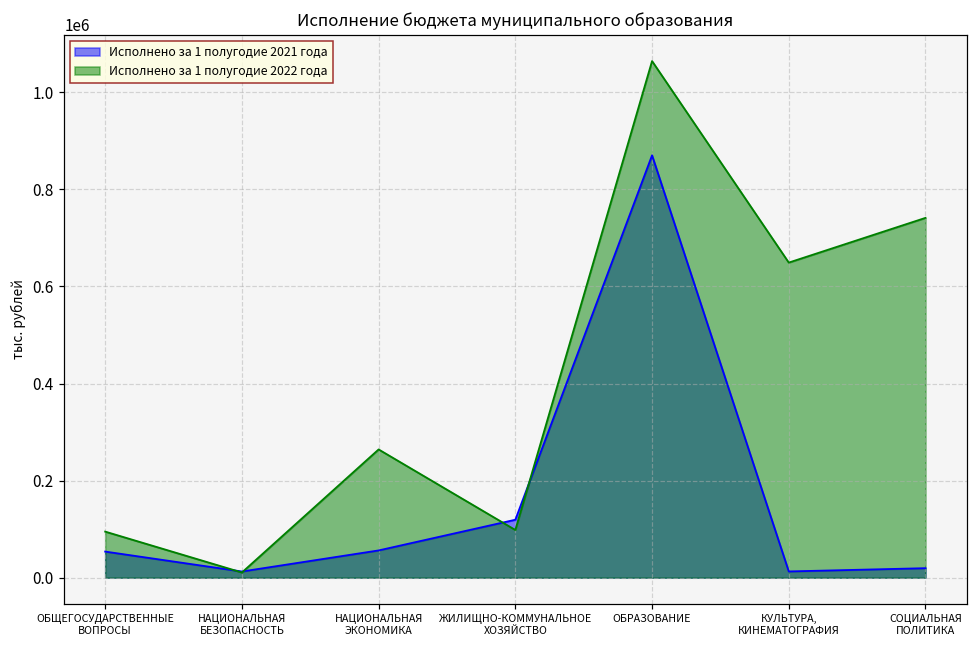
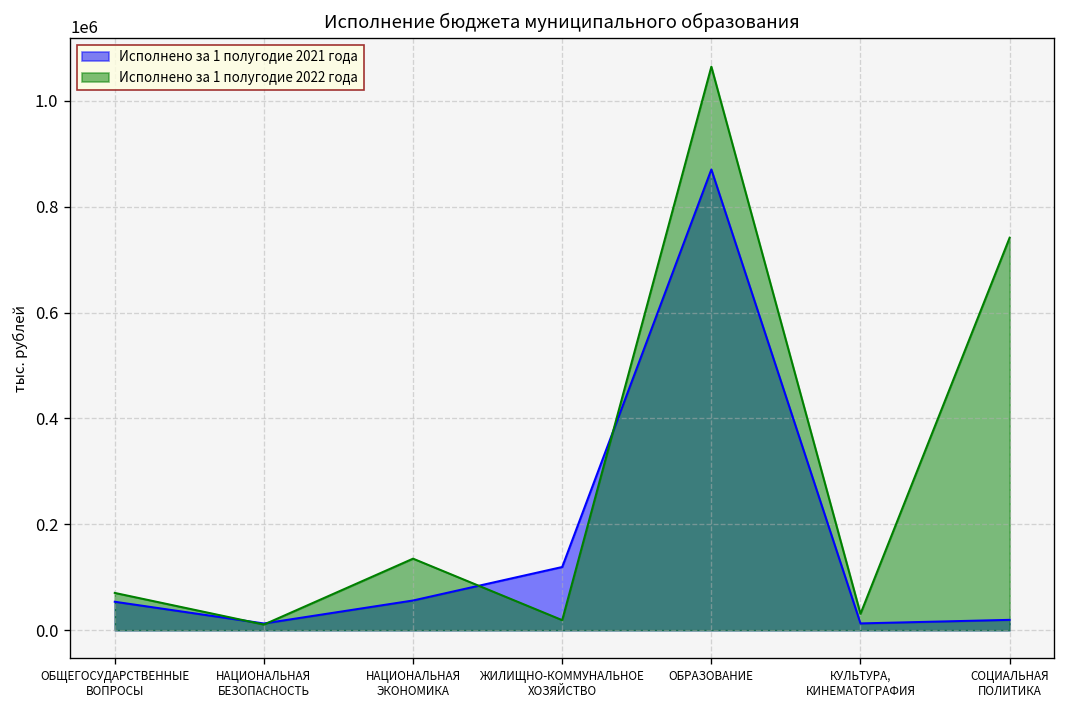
Исполнено за 1 полугодие 2022 года, ОБЩЕГОСУДАРСТВЕННЫЕ ВОПРОСЫ: 90000 -> 70000
Исполнено за 1 полугодие 2022 года, НАЦИОНАЛЬНАЯ ЭКОНОМИКА: 260000 -> 140000
Исполнено за 1 полугодие 2022 года, ЖИЛИЩНО-КОММУНАЛЬНОЕ ХОЗЯЙСТВО: 100000 -> 20000
Исполнено за 1 полугодие 2022 года, КУЛЬТУРА, КИНЕМАТОГРАФИЯ: 650000 -> 30000
